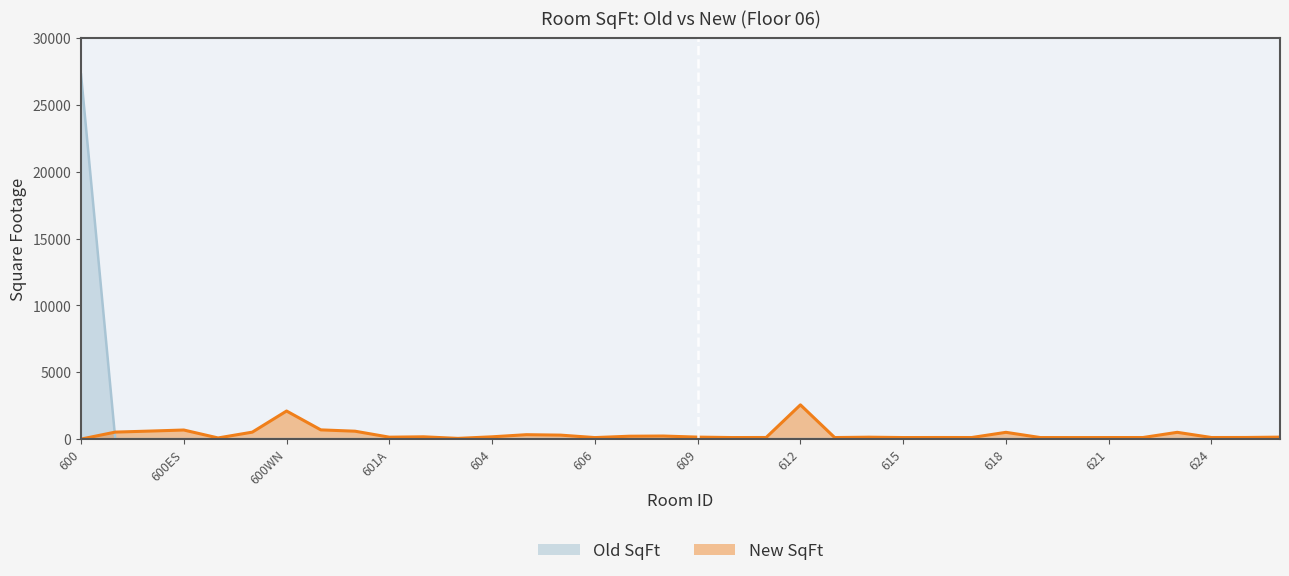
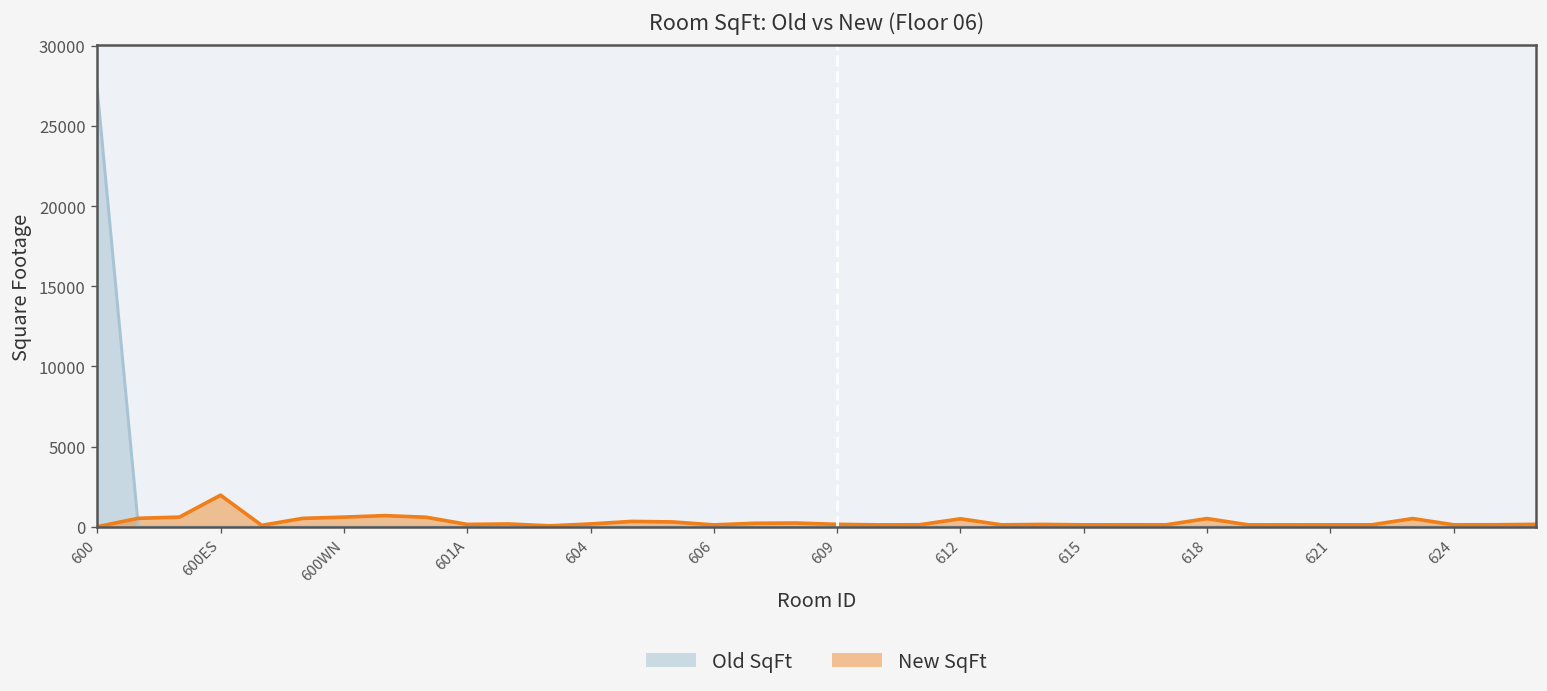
New SqFt, 600ES: 700 -> 2000
New SqFt, 600WN: 2100 -> 600
New SqFt, 612: 2600 -> 500
